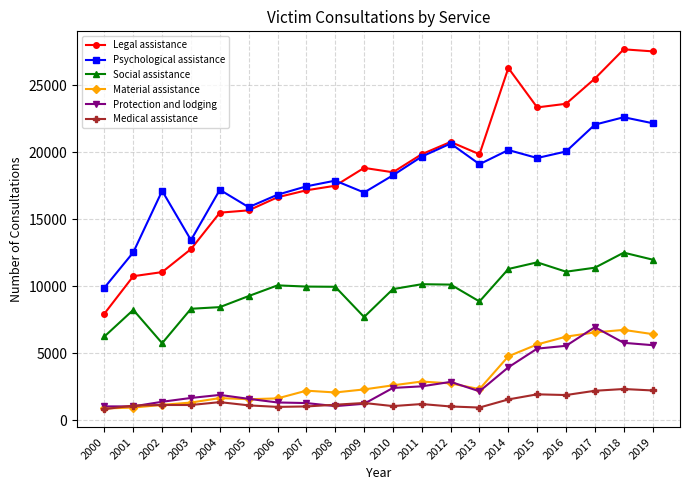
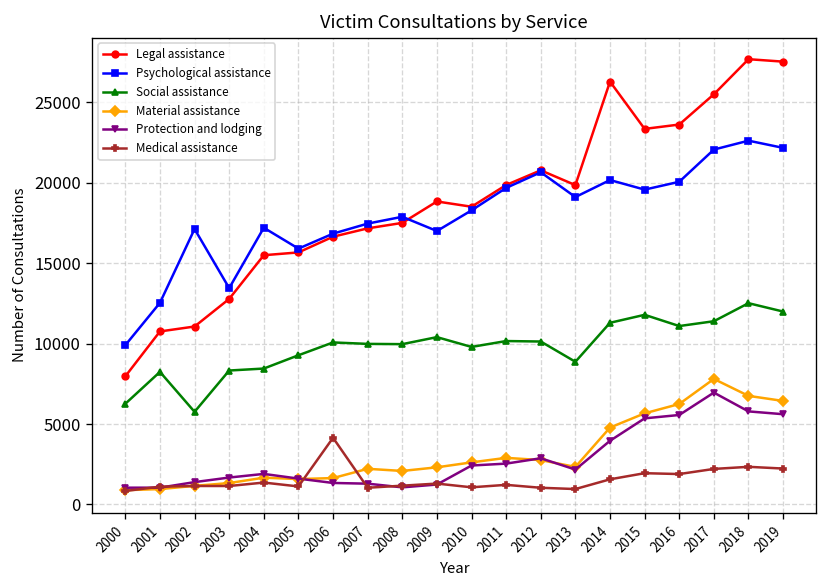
Medical assistance, 2006: 1000 -> 4100
Social assistance, 2009: 7700 -> 10400
Material assistance, 2017: 6600 -> 7800
